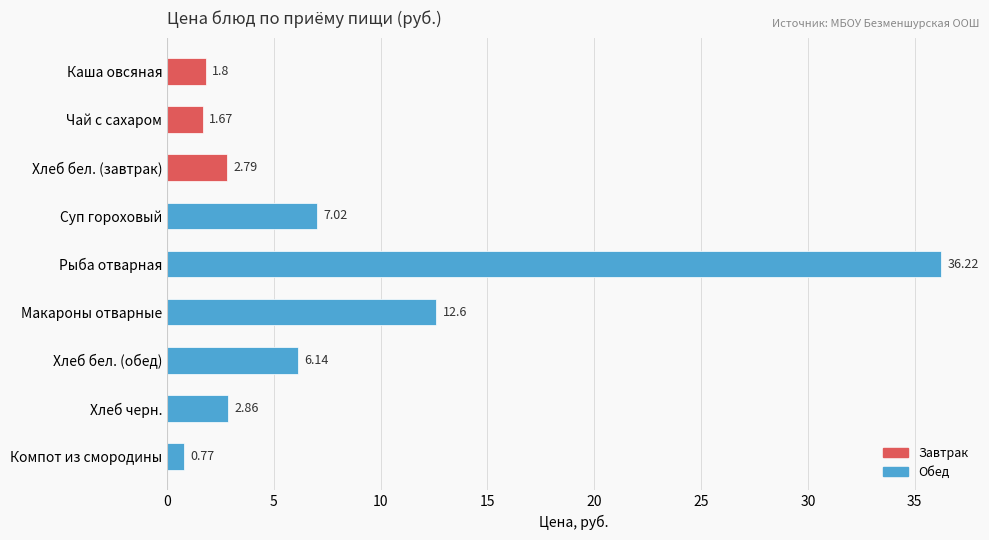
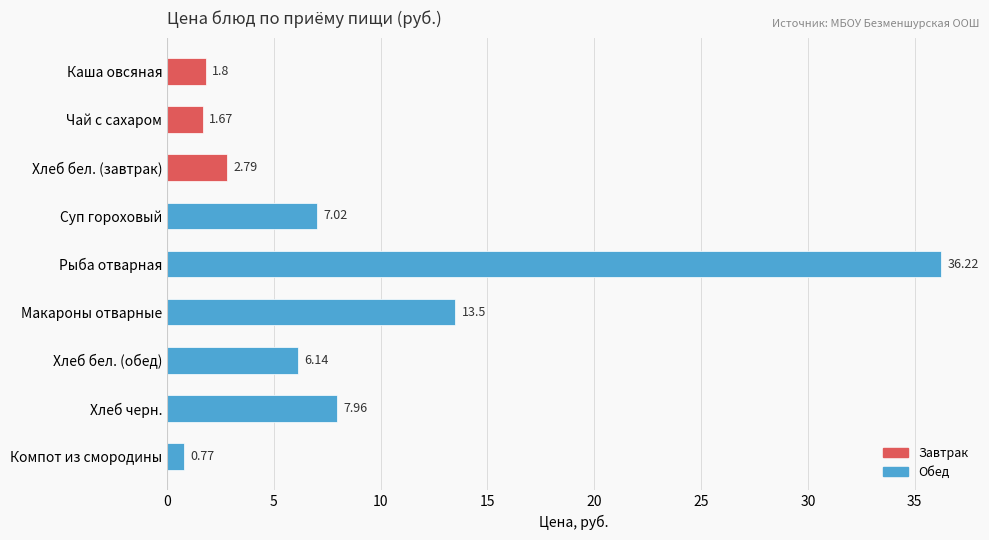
Макароны отварные: 12.6 -> 13.5
Хлеб черн.: 2.86 -> 7.96
